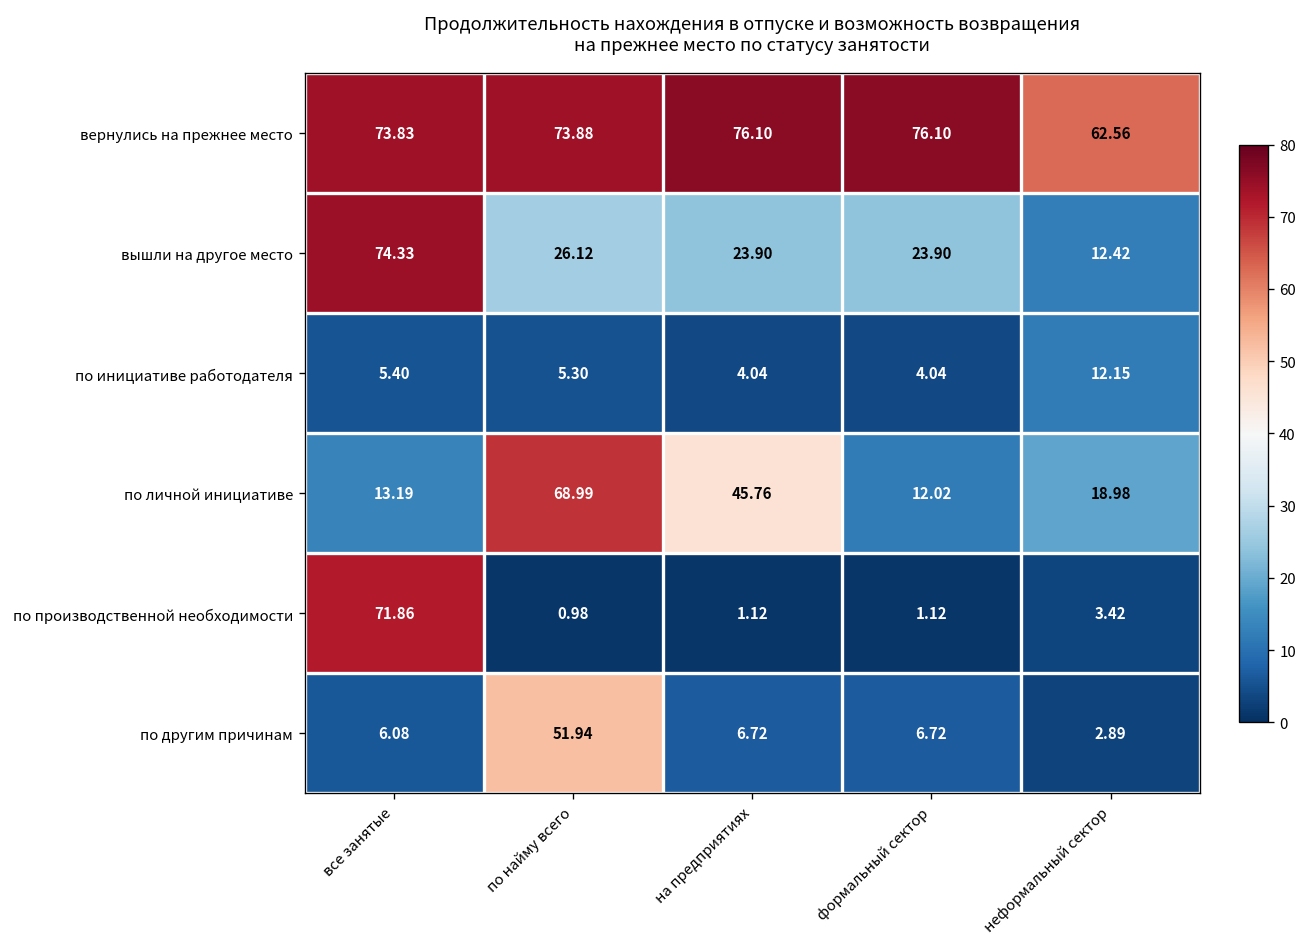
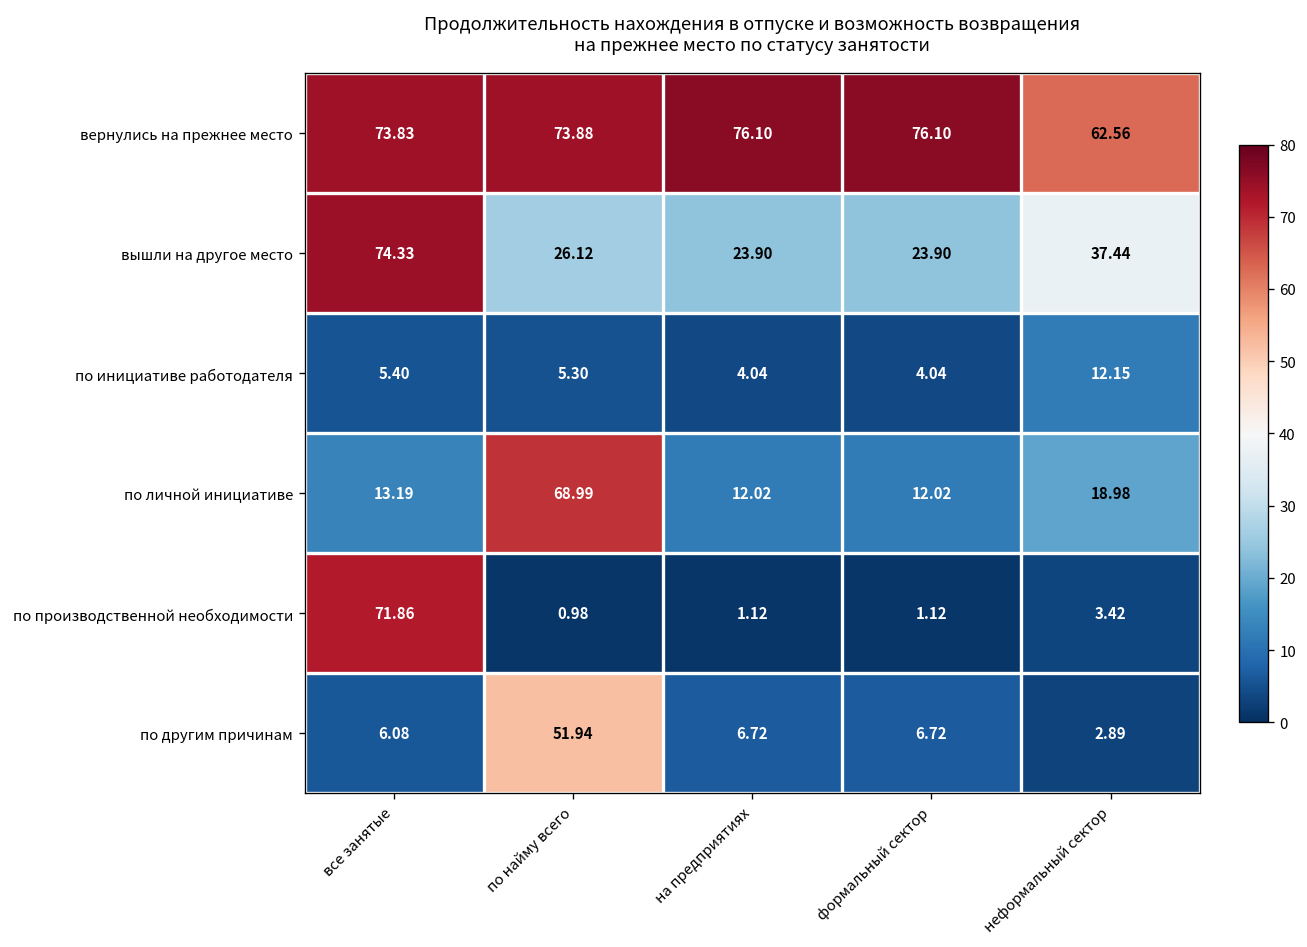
вышли на другое место, неформальный сектор: 12.42 -> 37.44
по личной инициативе, на предприятиях: 45.76 -> 12.02
